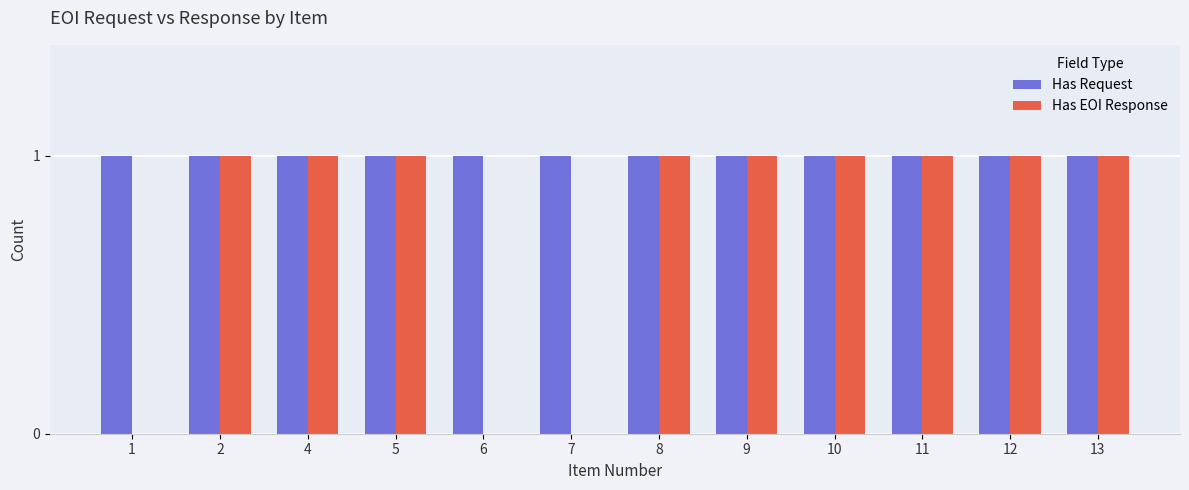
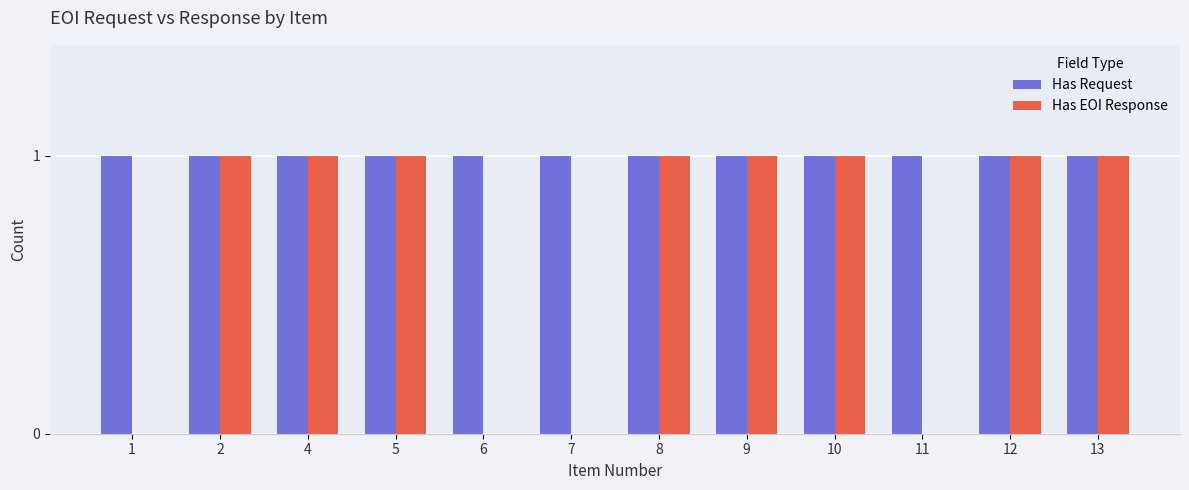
Has EOI Response, 11: 1 -> 0
